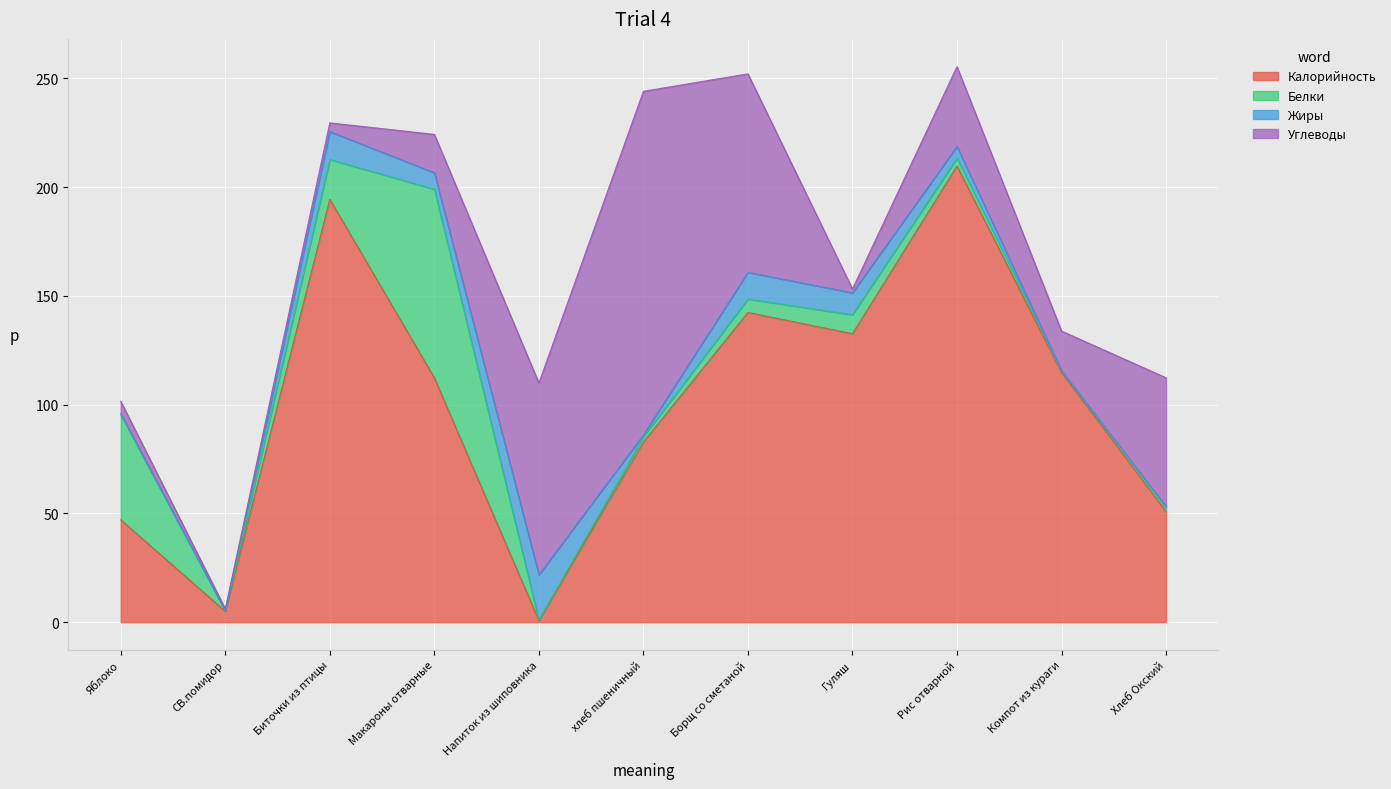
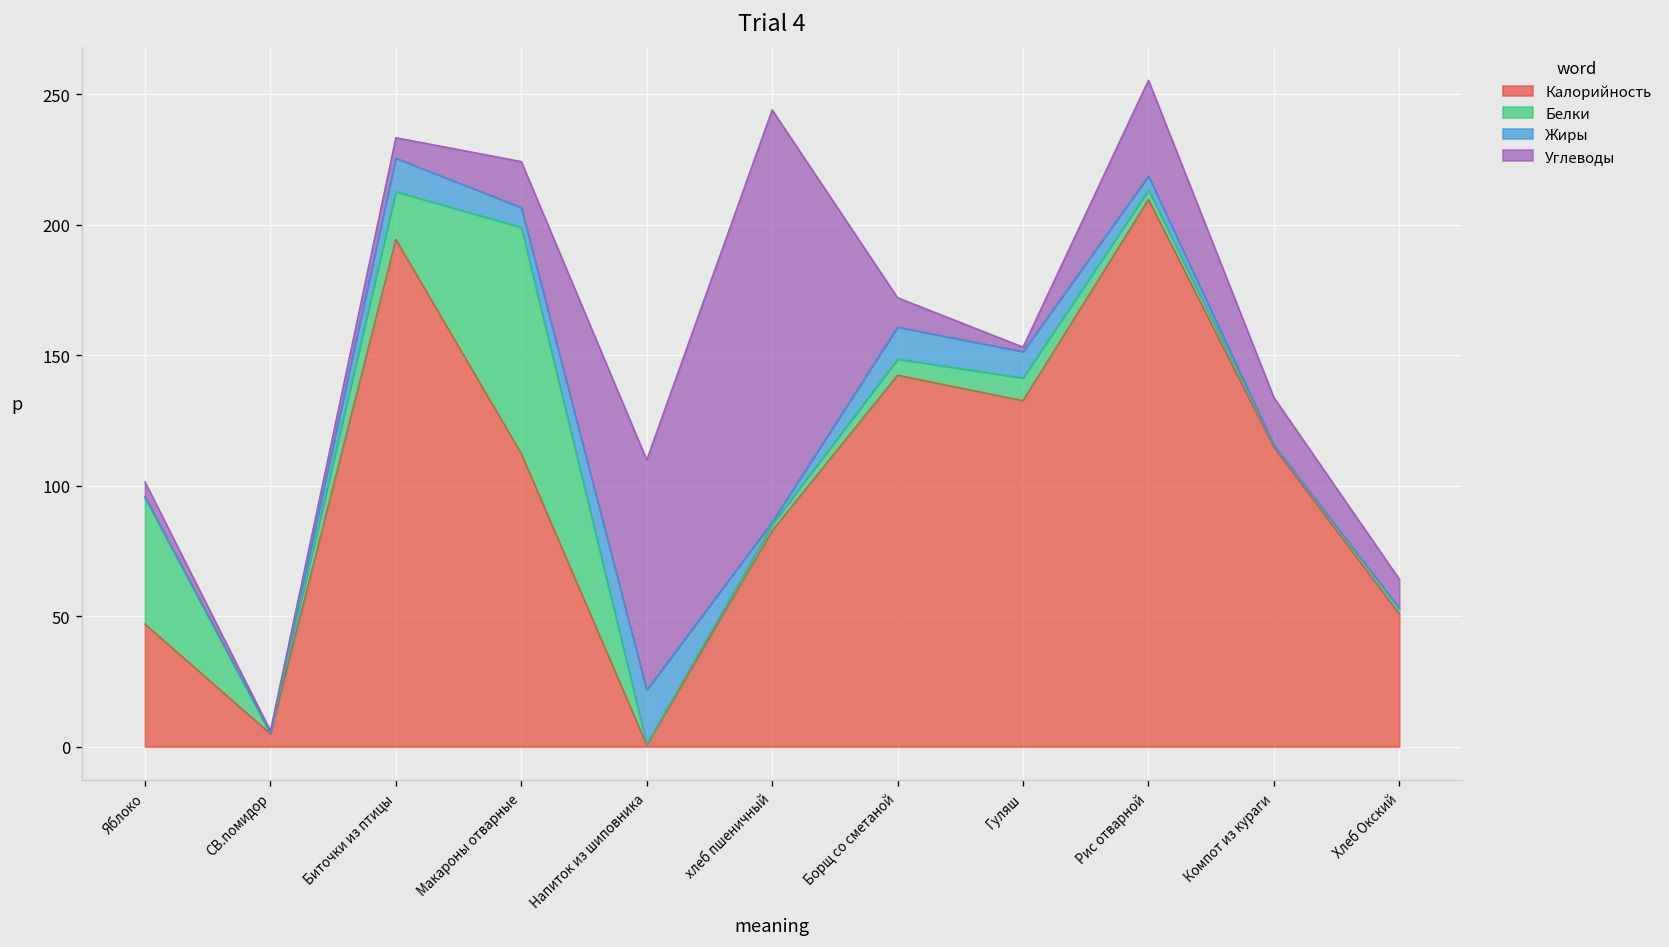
Углеводы, Биточки из птицы: 4 -> 8
Углеводы, Борщ со сметаной: 91 -> 11
Углеводы, Хлеб Окский: 59 -> 11
